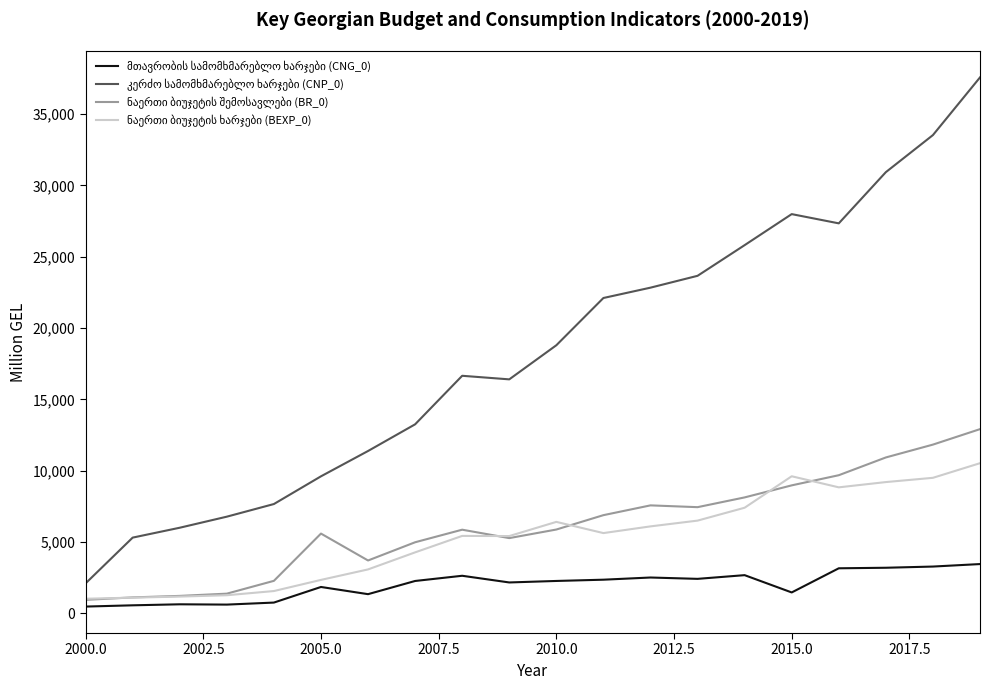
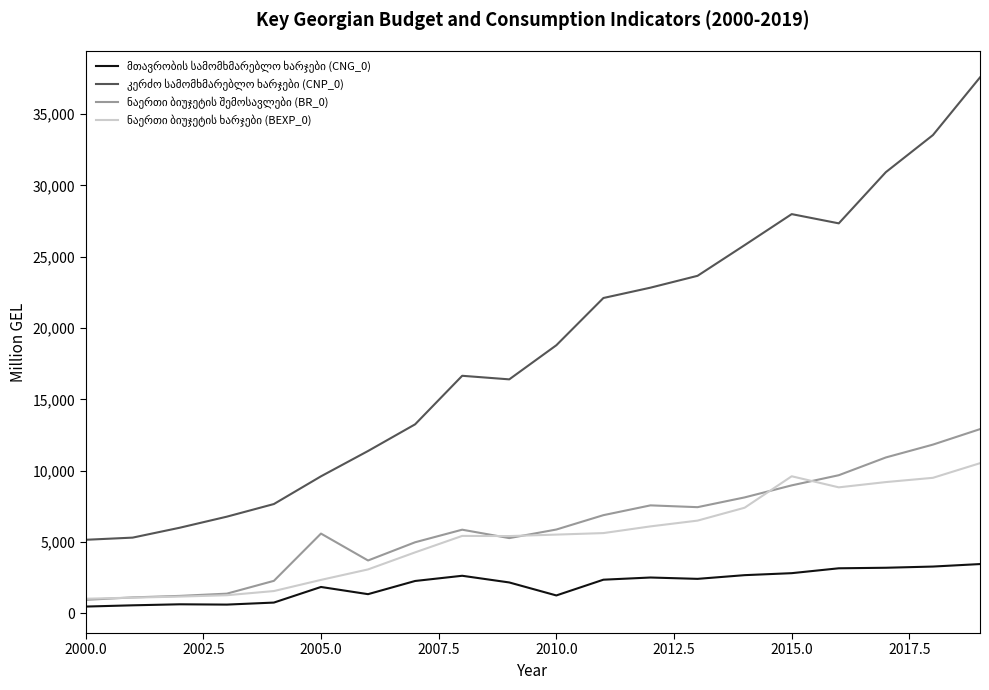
კერძო სამომხმარებლო ხარჯები (CNP_0), 2000.0: 2,100 -> 5,100
მთავრობის სამომხმარებლო ხარჯები (CNG_0), 2010.0: 2,300 -> 1,200
ნაერთი ბიუჯეტის ხარჯები (BEXP_0), 2010.0: 6,400 -> 5,500
მთავრობის სამომხმარებლო ხარჯები (CNG_0), 2015.0: 1,500 -> 2,800
